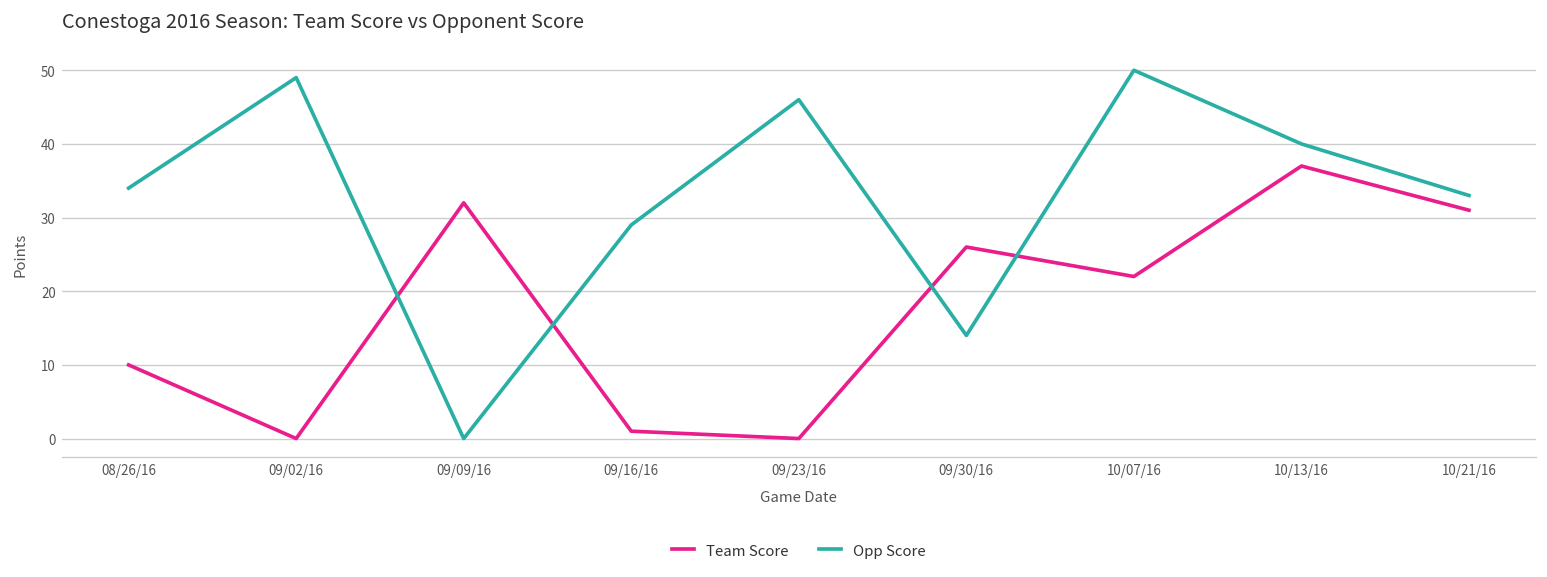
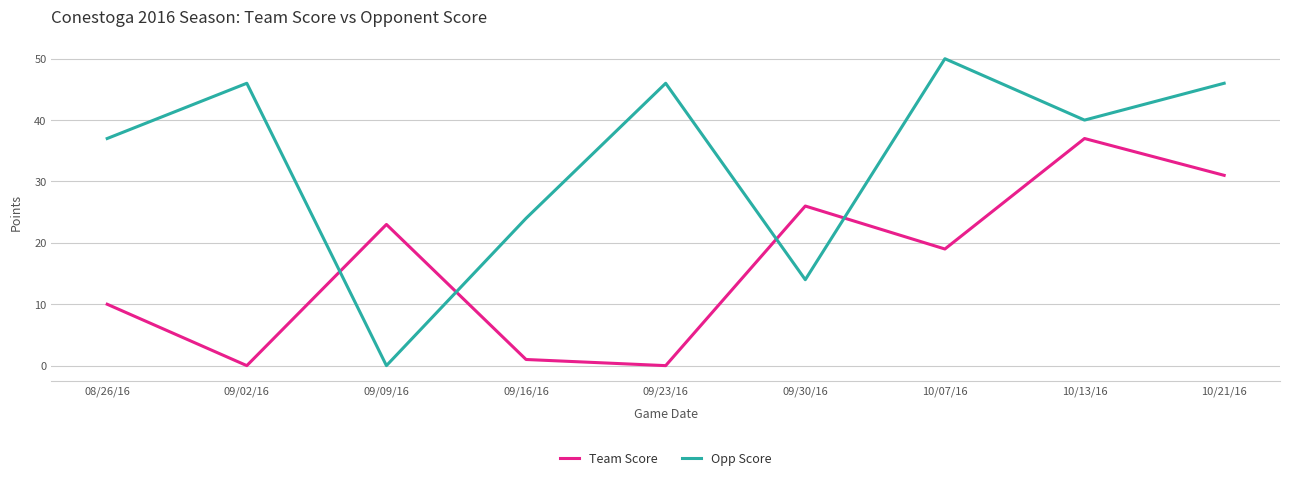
Opp Score, 08/26/16: 34 -> 37
Opp Score, 09/02/16: 49 -> 46
Team Score, 09/09/16: 32 -> 23
Opp Score, 09/16/16: 29 -> 24
Team Score, 10/07/16: 22 -> 19
Opp Score, 10/21/16: 33 -> 46
